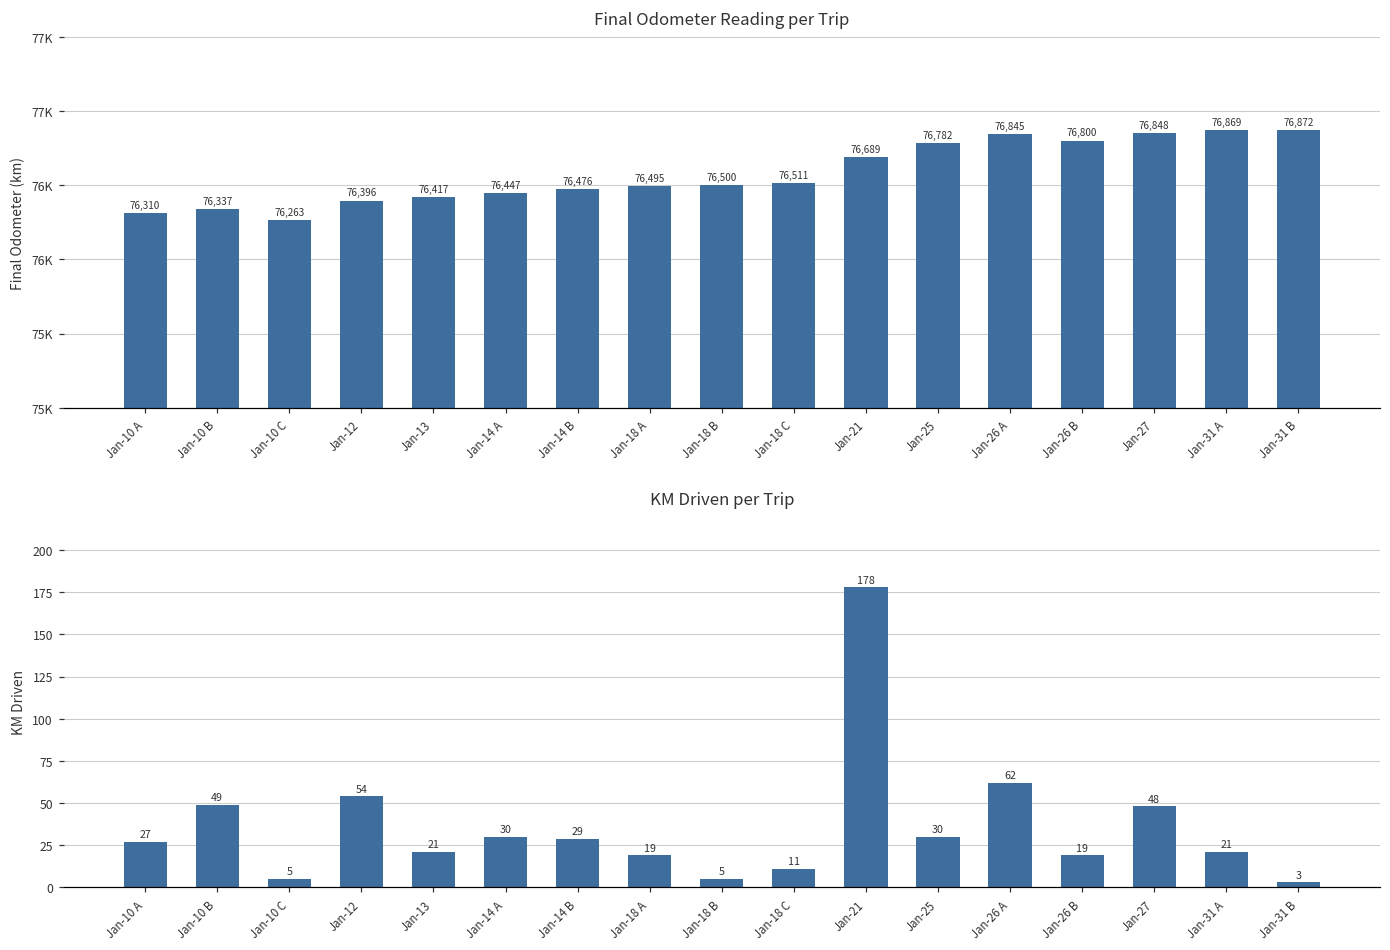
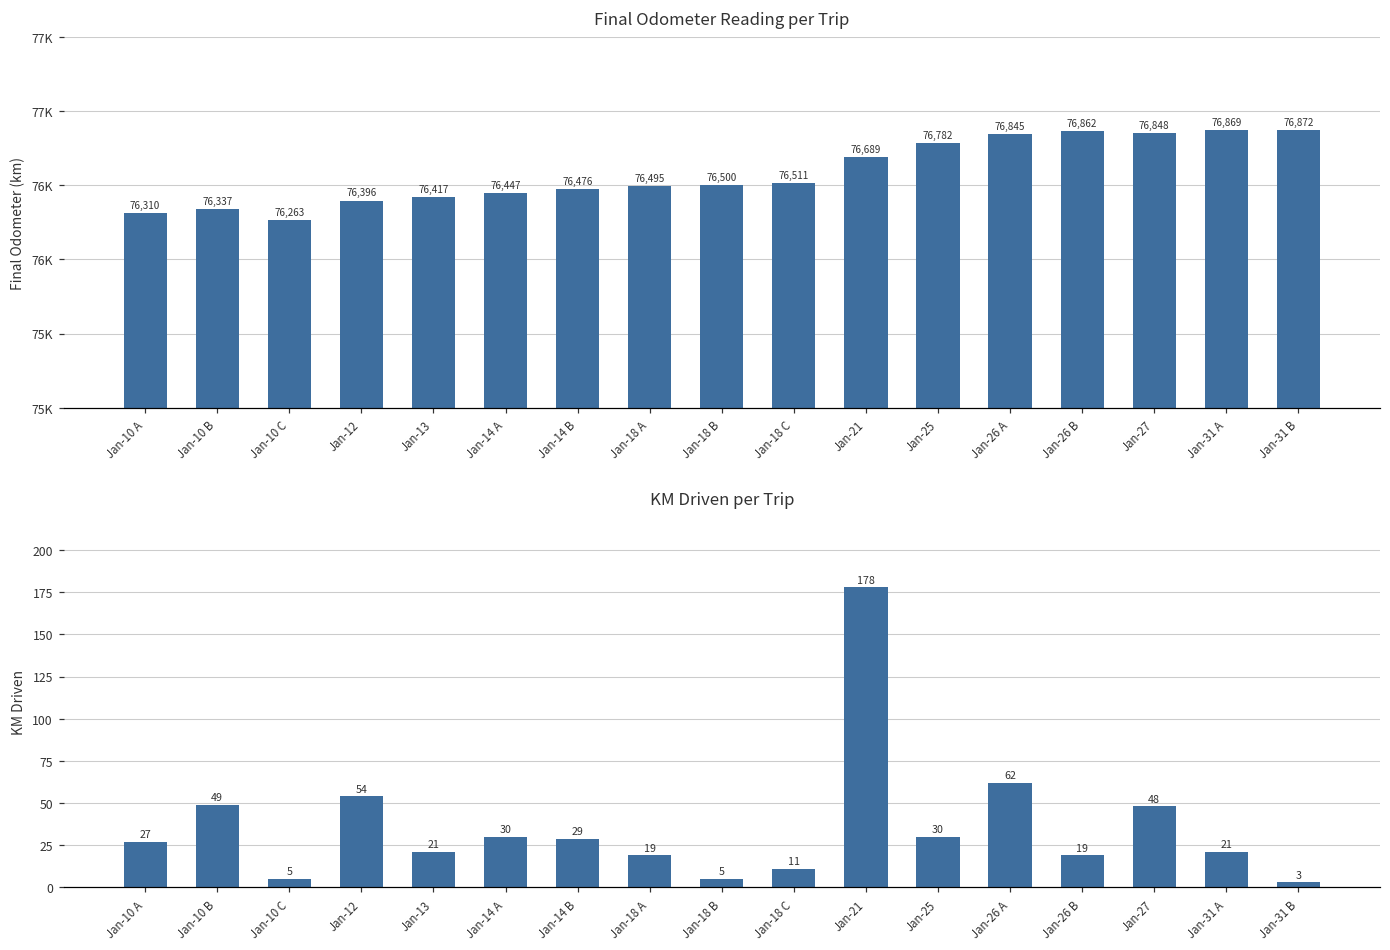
Final Odometer Reading per Trip, Jan-26 B: 76,800 -> 76,862
